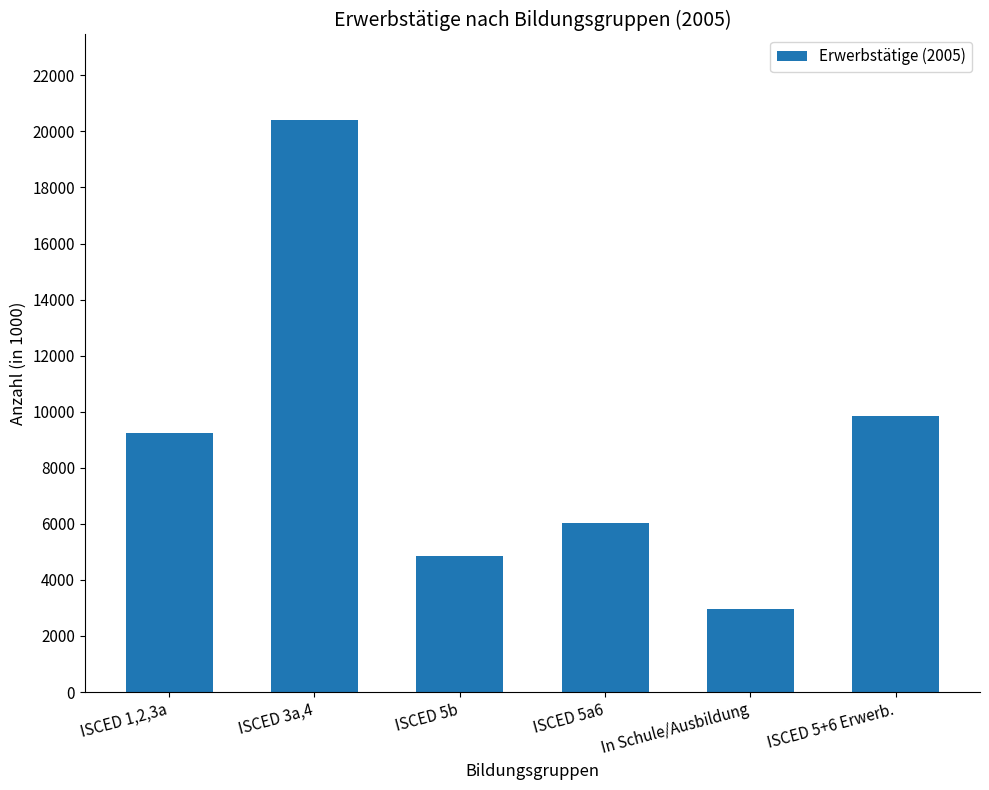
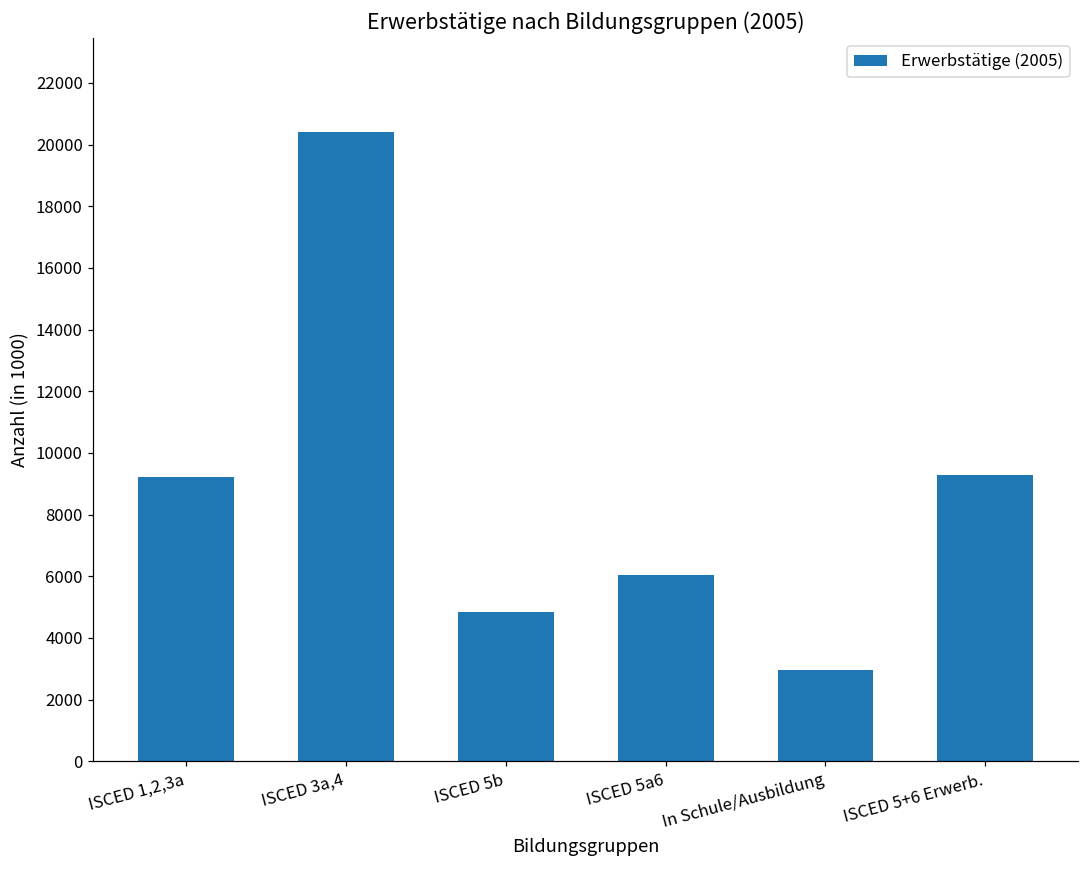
ISCED 5+6 Erwerb.: 9900 -> 9300
